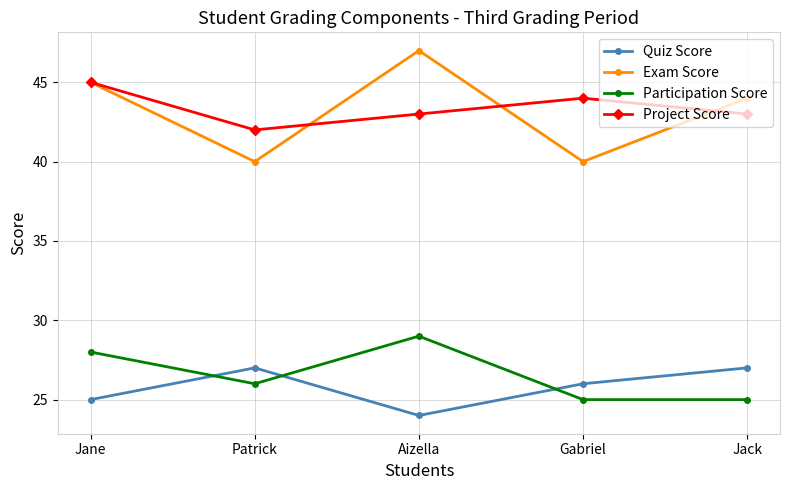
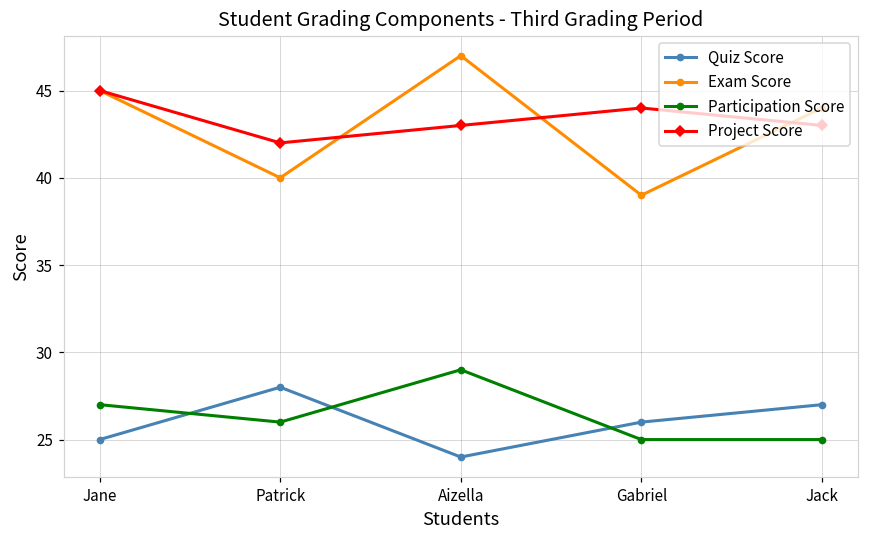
Participation Score, Jane: 28 -> 27
Quiz Score, Patrick: 27 -> 28
Exam Score, Gabriel: 40 -> 39
